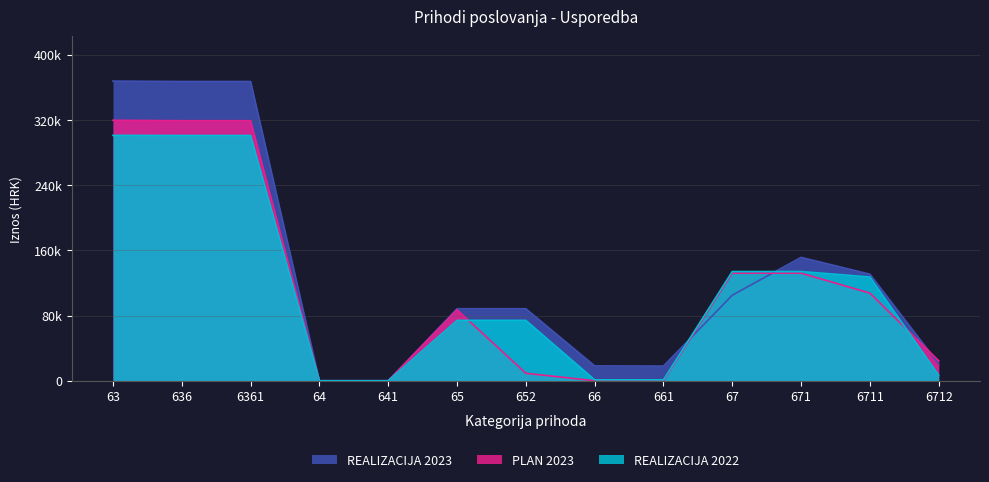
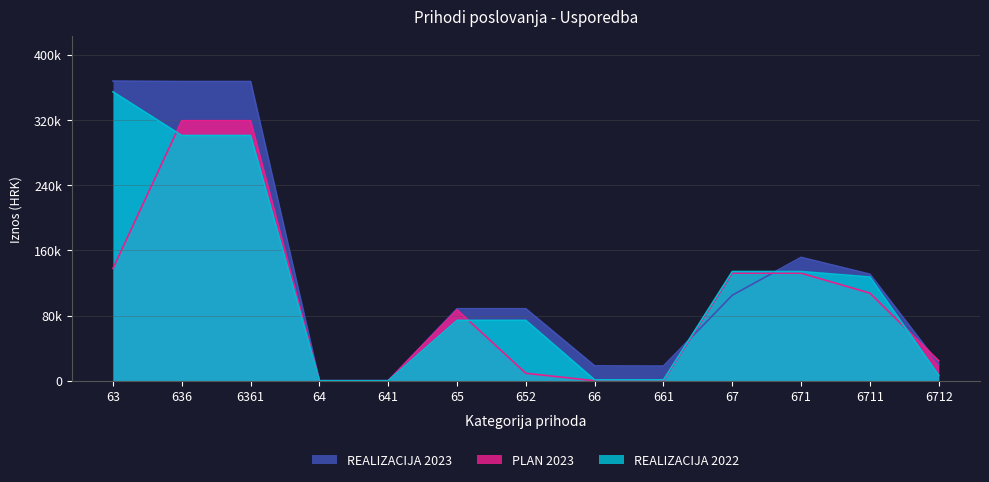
PLAN 2023, 63: 320000 -> 140000
REALIZACIJA 2022, 63: 300000 -> 350000
